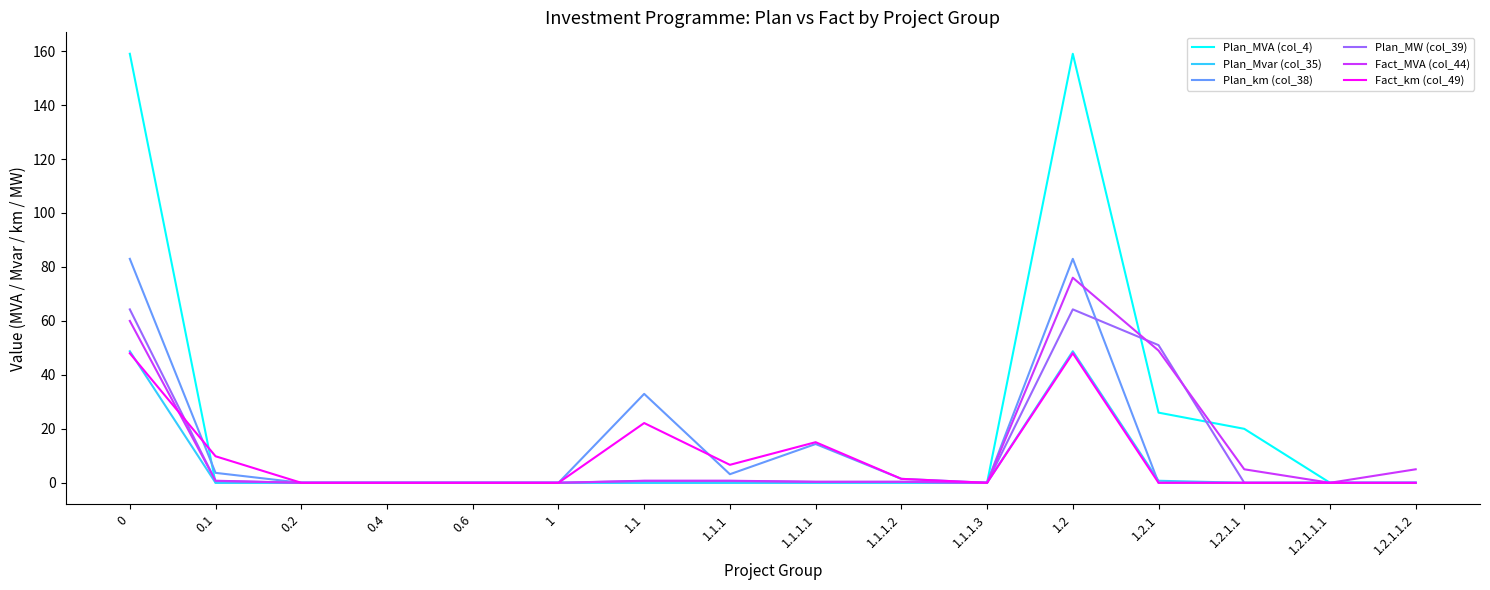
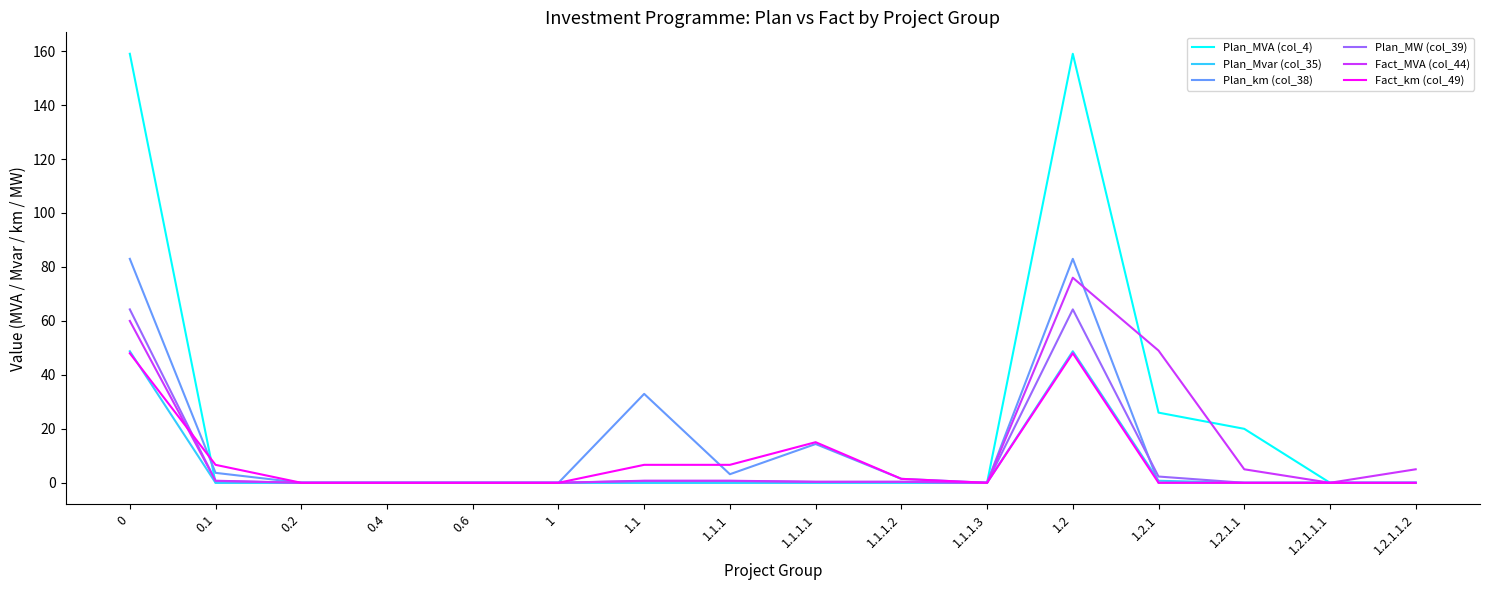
Fact_km (col_49), 0.1: 10 -> 7
Fact_km (col_49), 1.1: 22 -> 7
Plan_MW (col_39), 1.2.1: 51 -> 2
